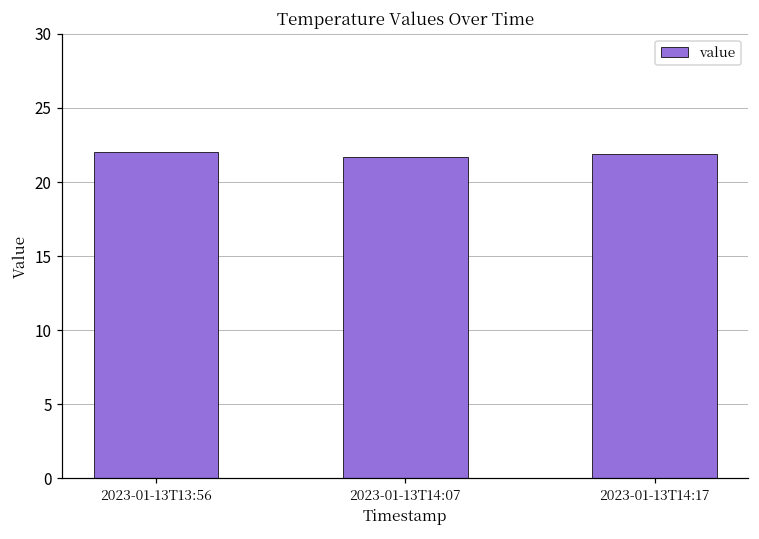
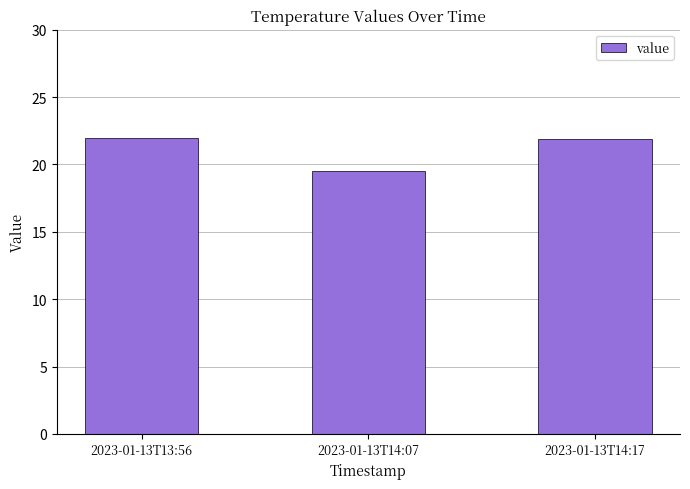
2023-01-13T14:07: 21.7 -> 19.5
